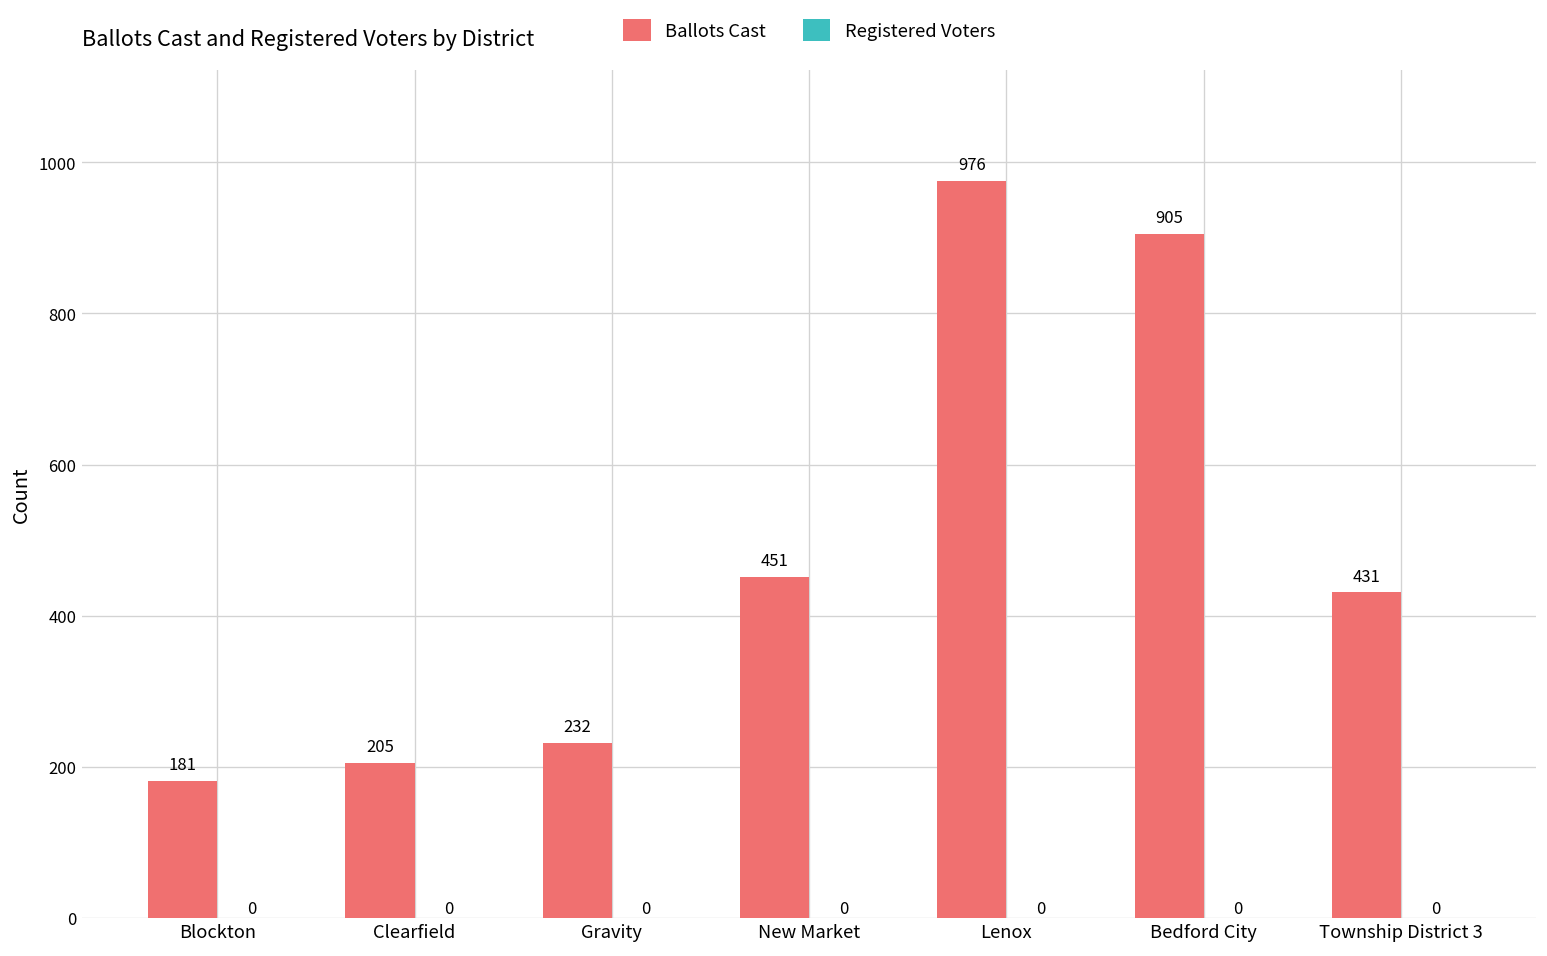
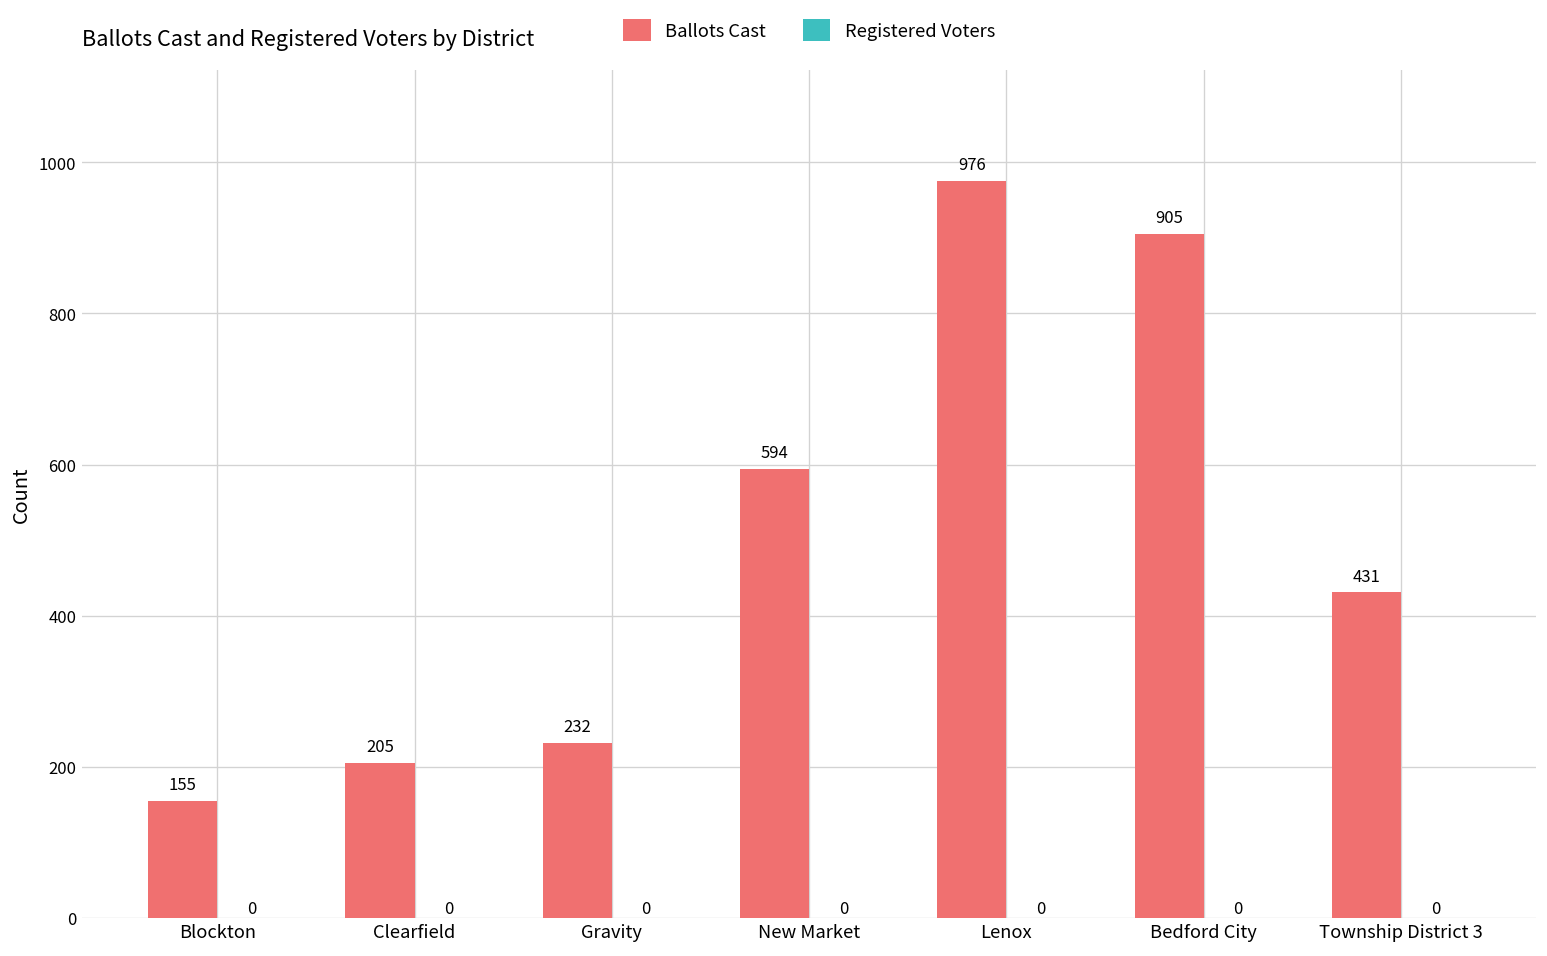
Ballots Cast, Blockton: 181 -> 155
Ballots Cast, New Market: 451 -> 594
